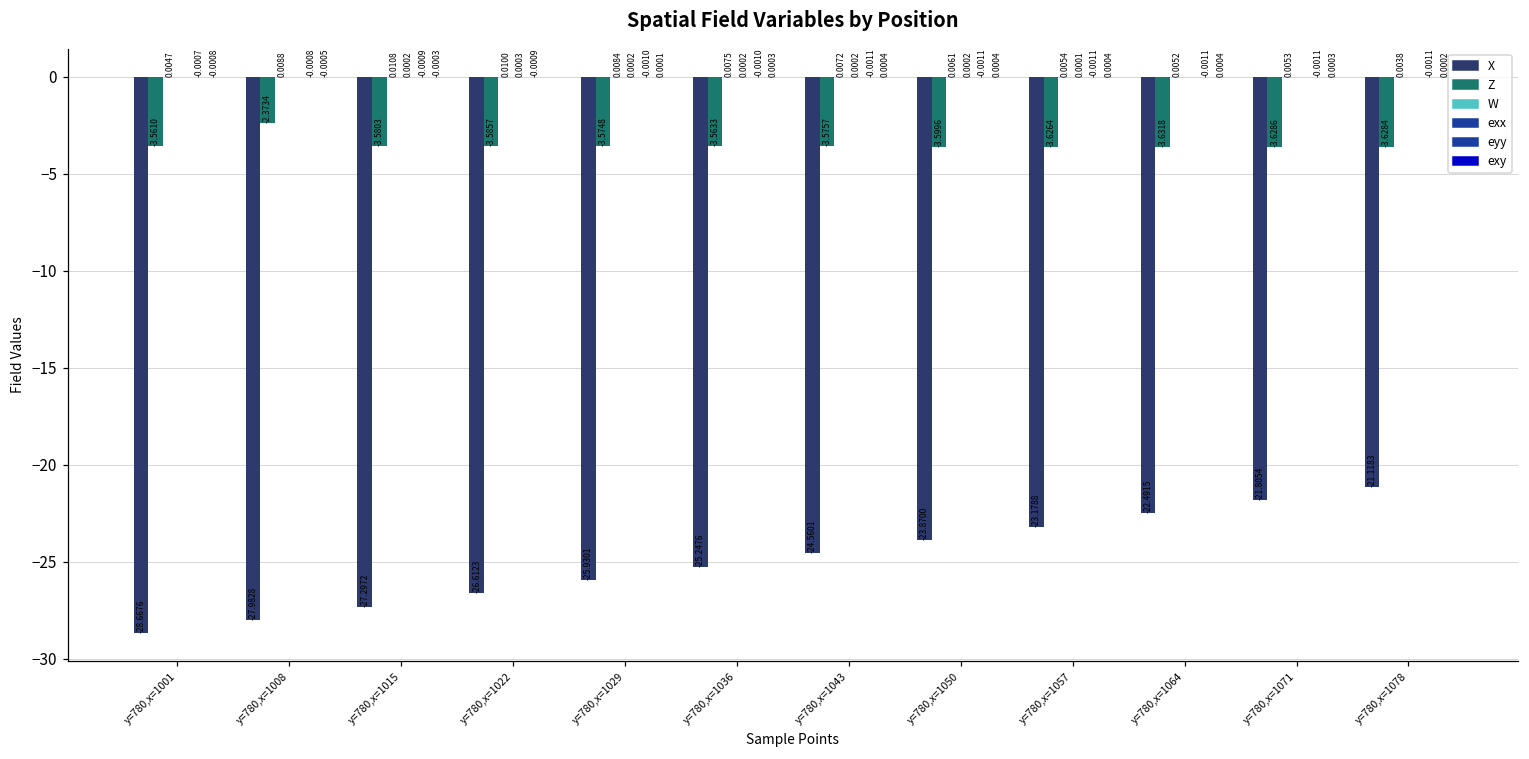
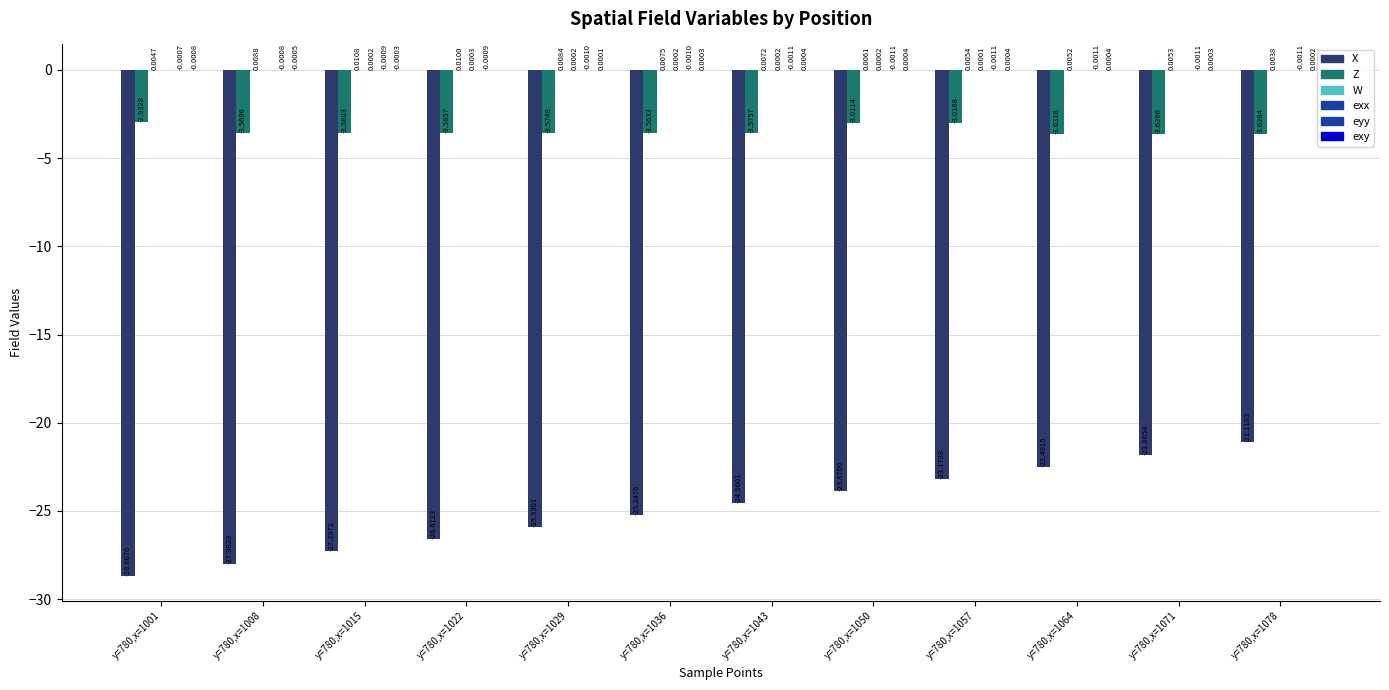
Z, y=780,x=1001: -3.5610 -> -2.9328
Z, y=780,x=1008: -2.3734 -> -3.5696
Z, y=780,x=1050: -3.5996 -> -3.0114
Z, y=780,x=1057: -3.6264 -> -3.0168
